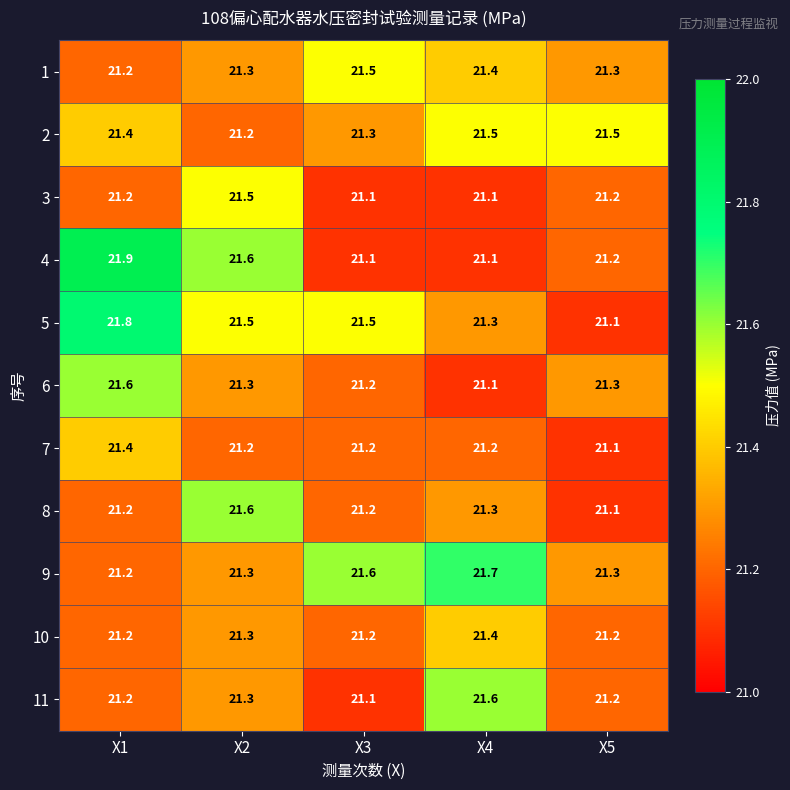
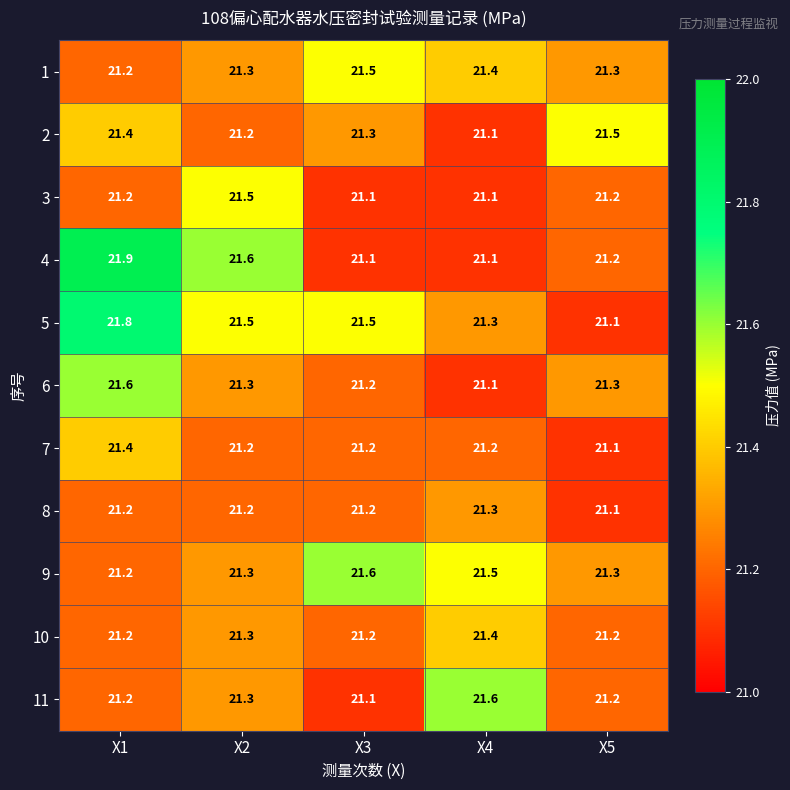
2, X4: 21.5 -> 21.1
8, X2: 21.6 -> 21.2
9, X4: 21.7 -> 21.5
